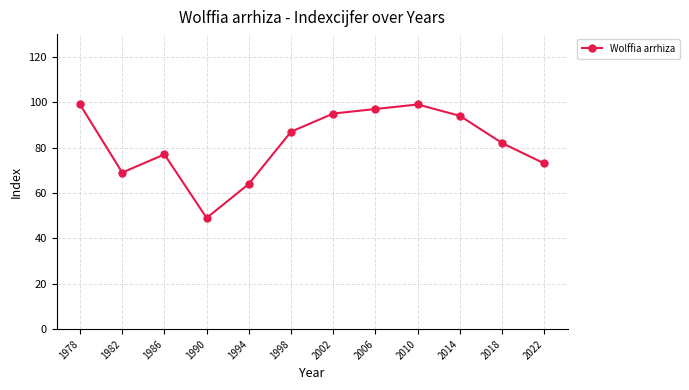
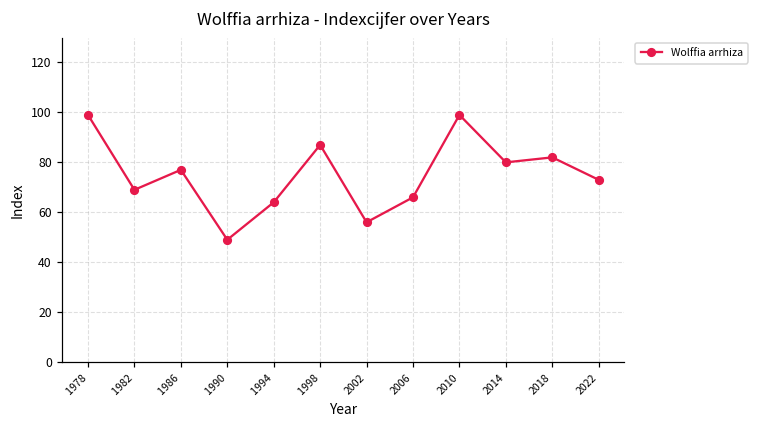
2002: 95 -> 56
2006: 97 -> 66
2014: 94 -> 80
